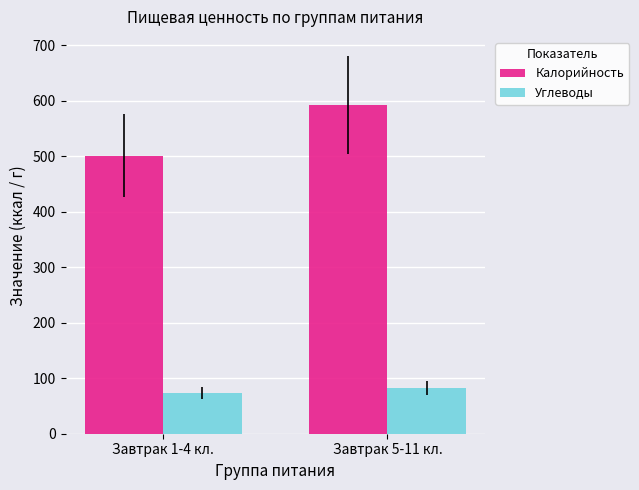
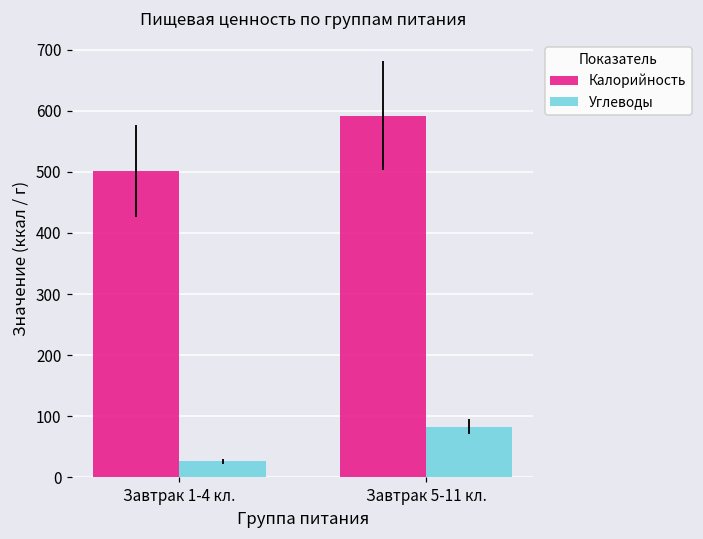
Углеводы, Завтрак 1-4 кл.: 70 -> 30
